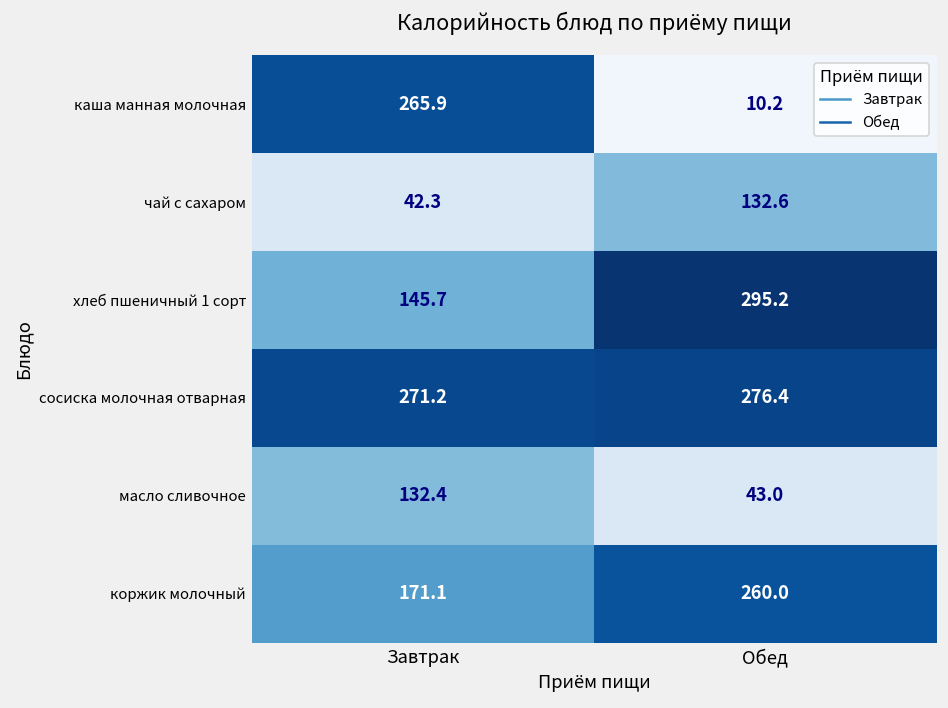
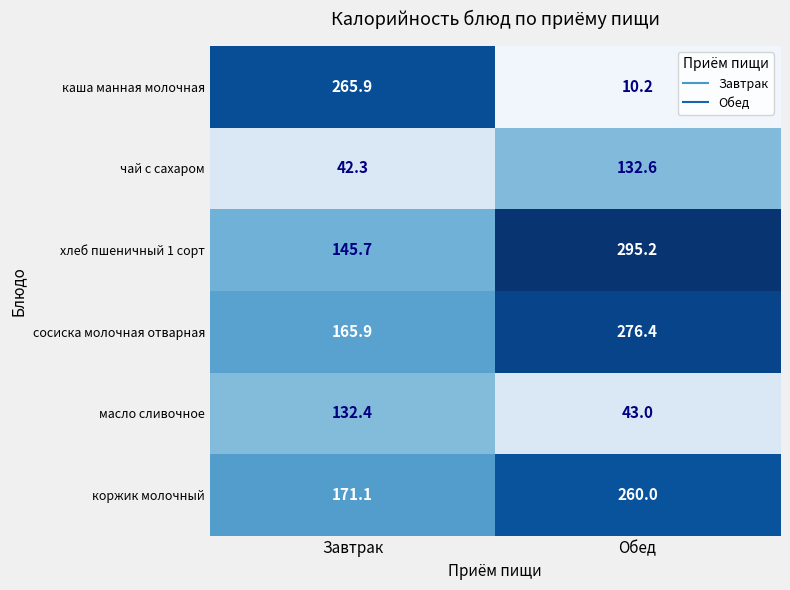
сосиска молочная отварная, Завтрак: 271.2 -> 165.9
